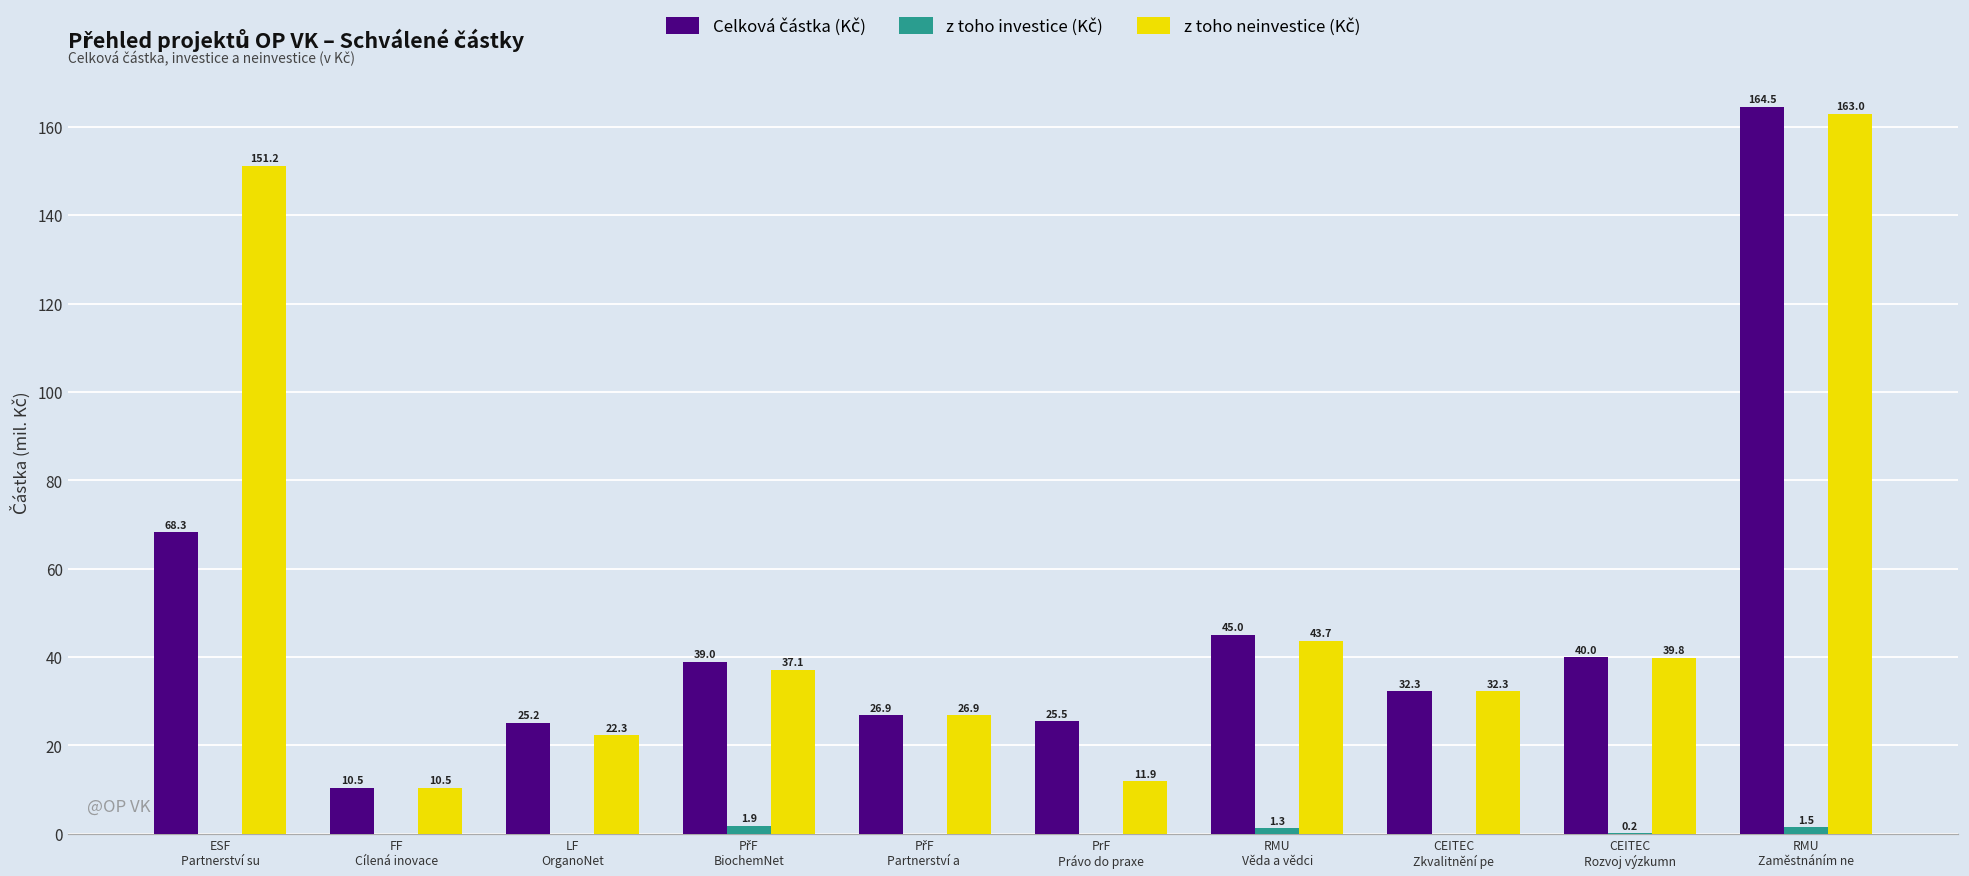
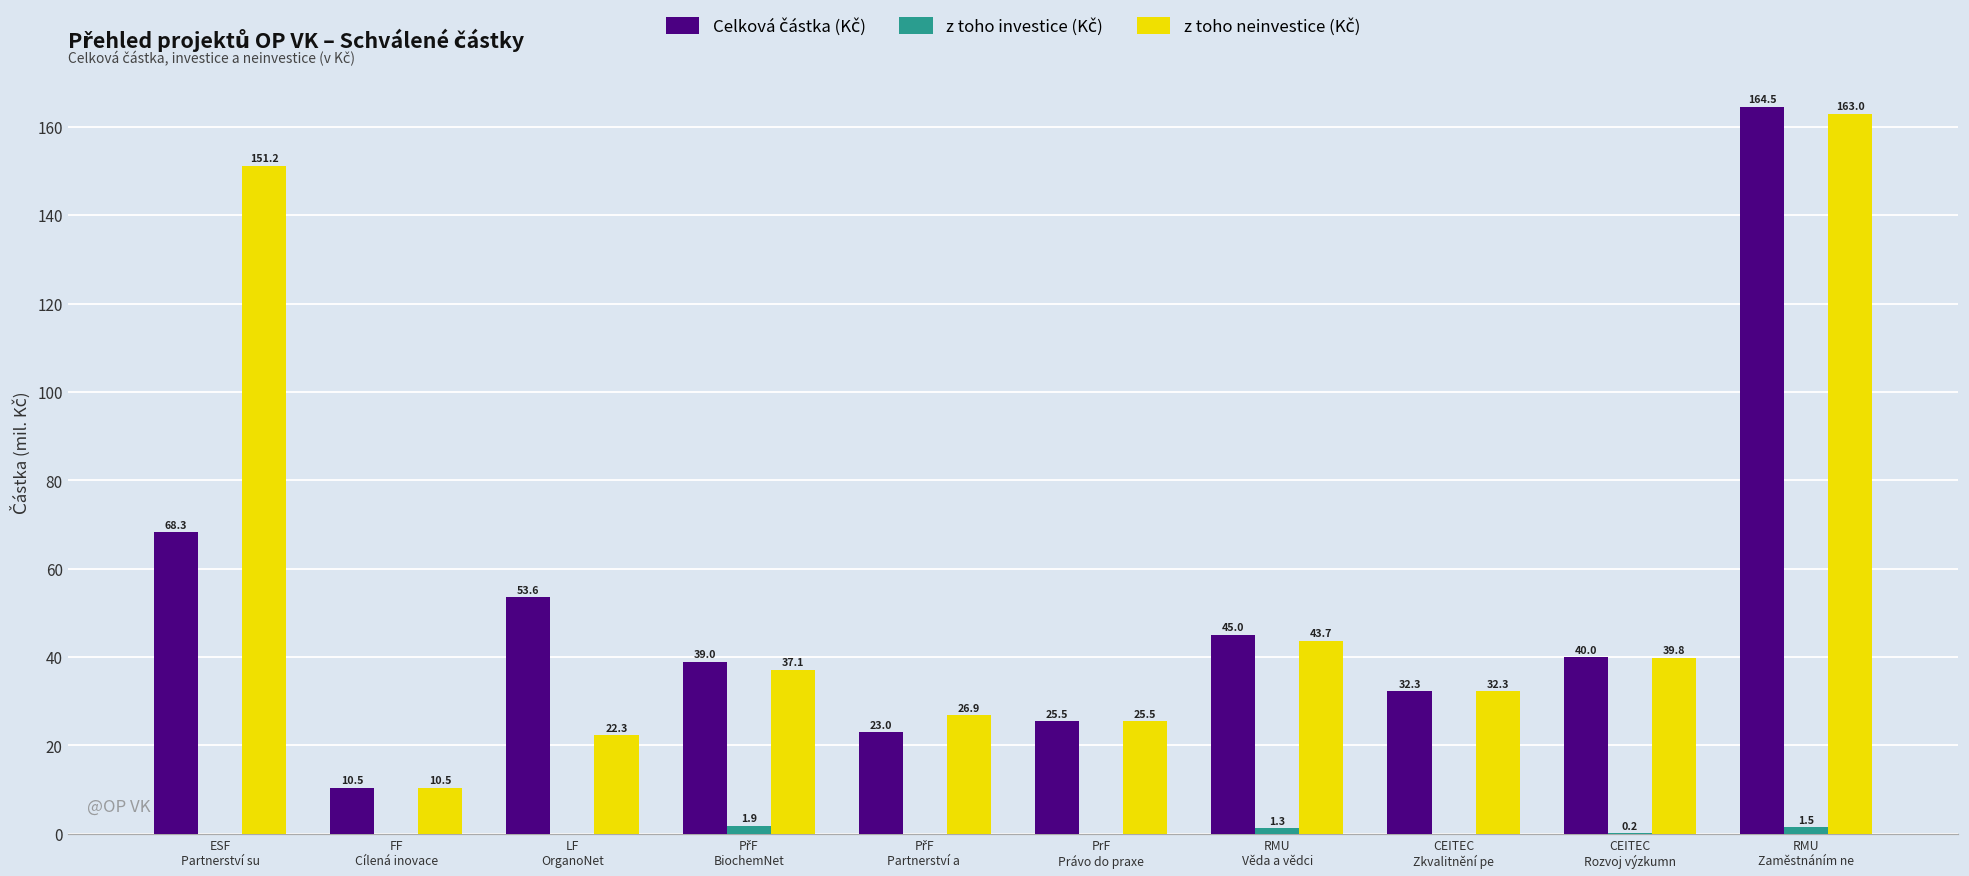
Celková částka (Kč), LF OrganoNet: 25.2 -> 53.6
Celková částka (Kč), PřF Partnerství a: 26.9 -> 23.0
z toho neinvestice (Kč), PrF Právo do praxe: 11.9 -> 25.5
